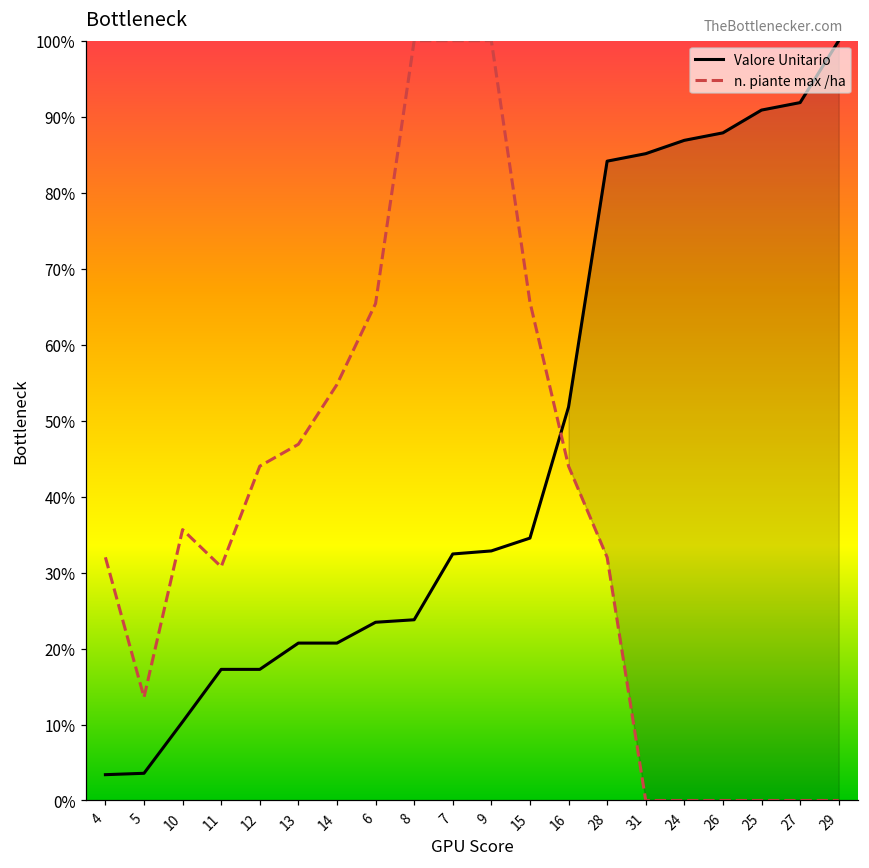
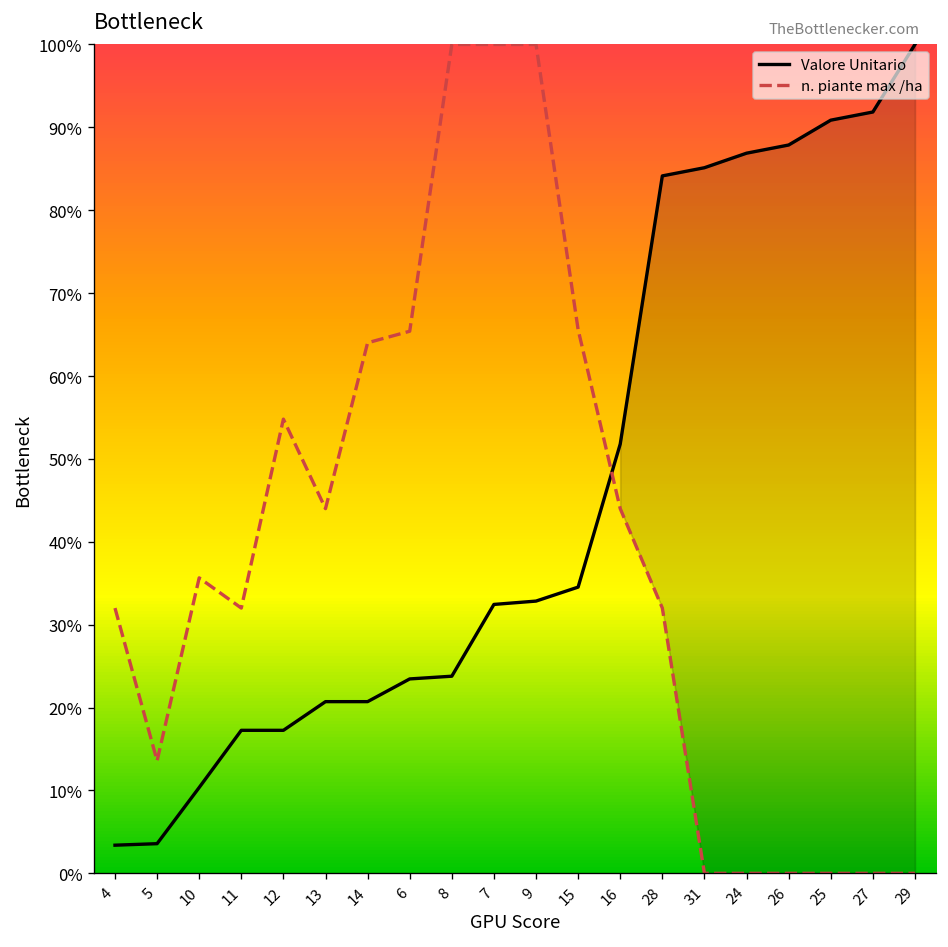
n. piante max /ha, 11: 31% -> 32%
n. piante max /ha, 12: 44% -> 55%
n. piante max /ha, 13: 47% -> 44%
n. piante max /ha, 14: 55% -> 64%
